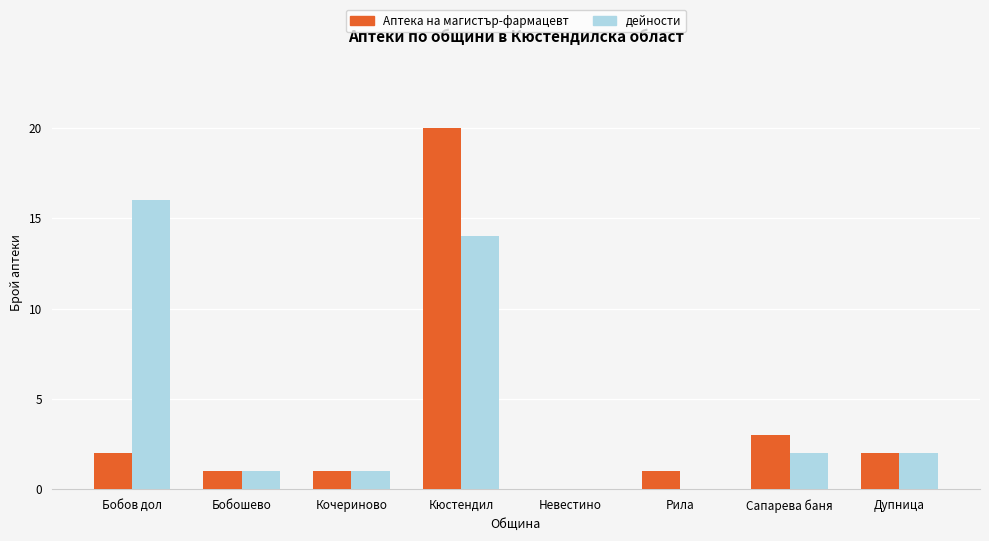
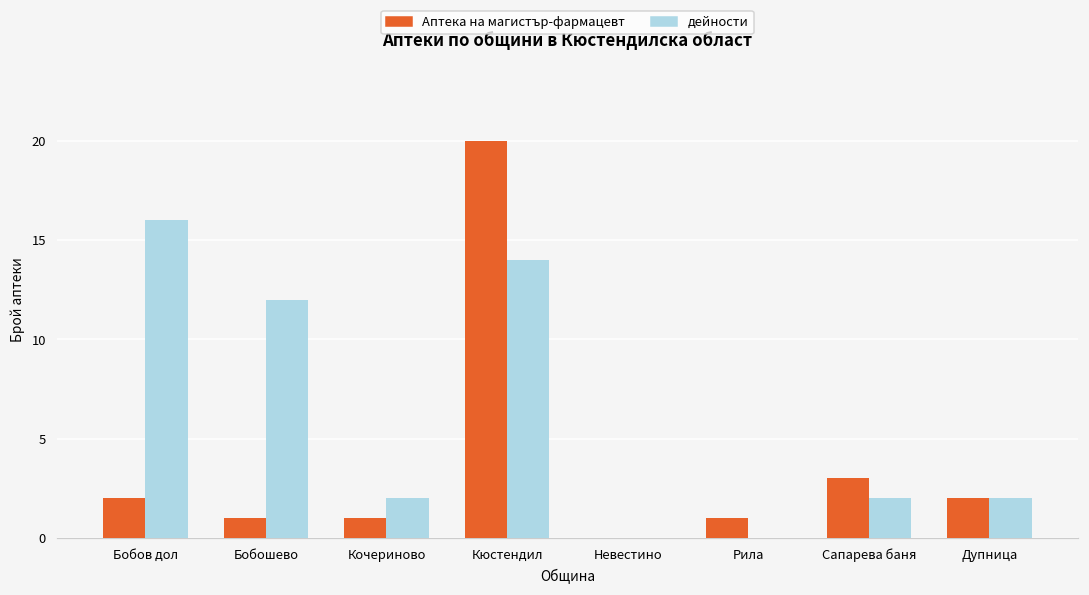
дейности, Бобошево: 1 -> 12
дейности, Кочериново: 1 -> 2
